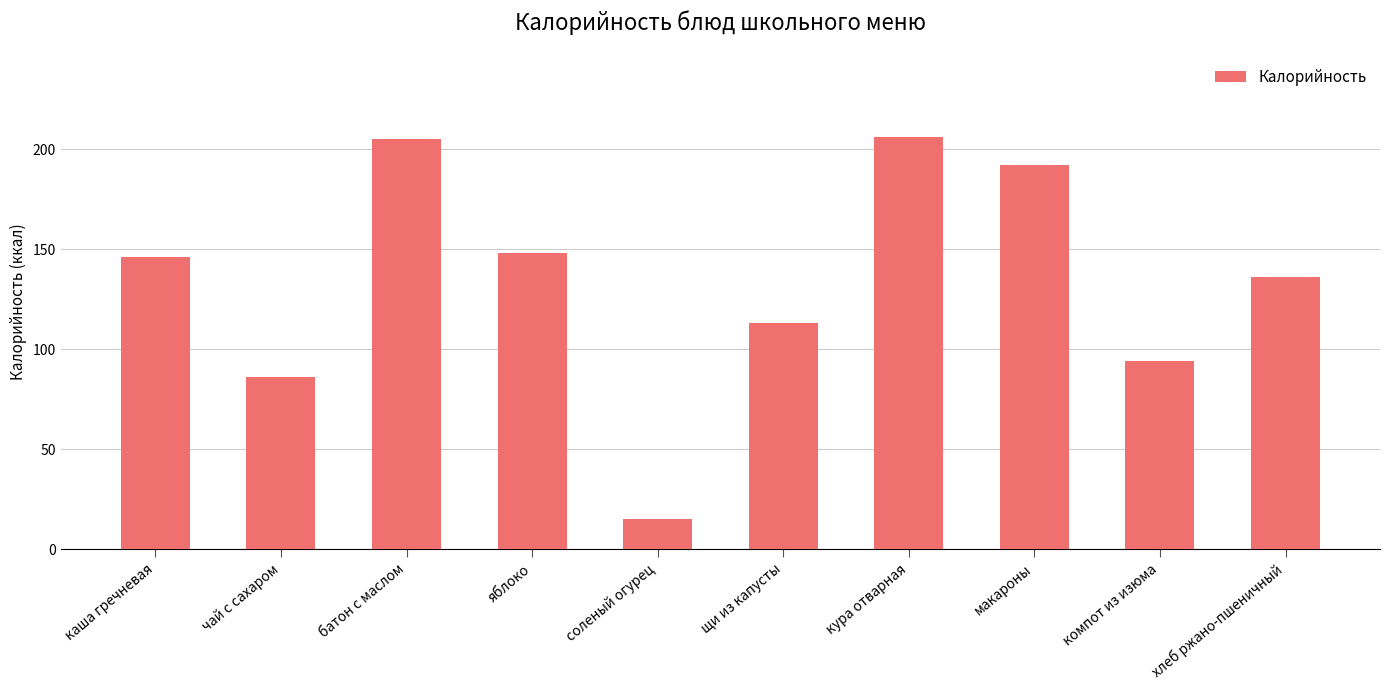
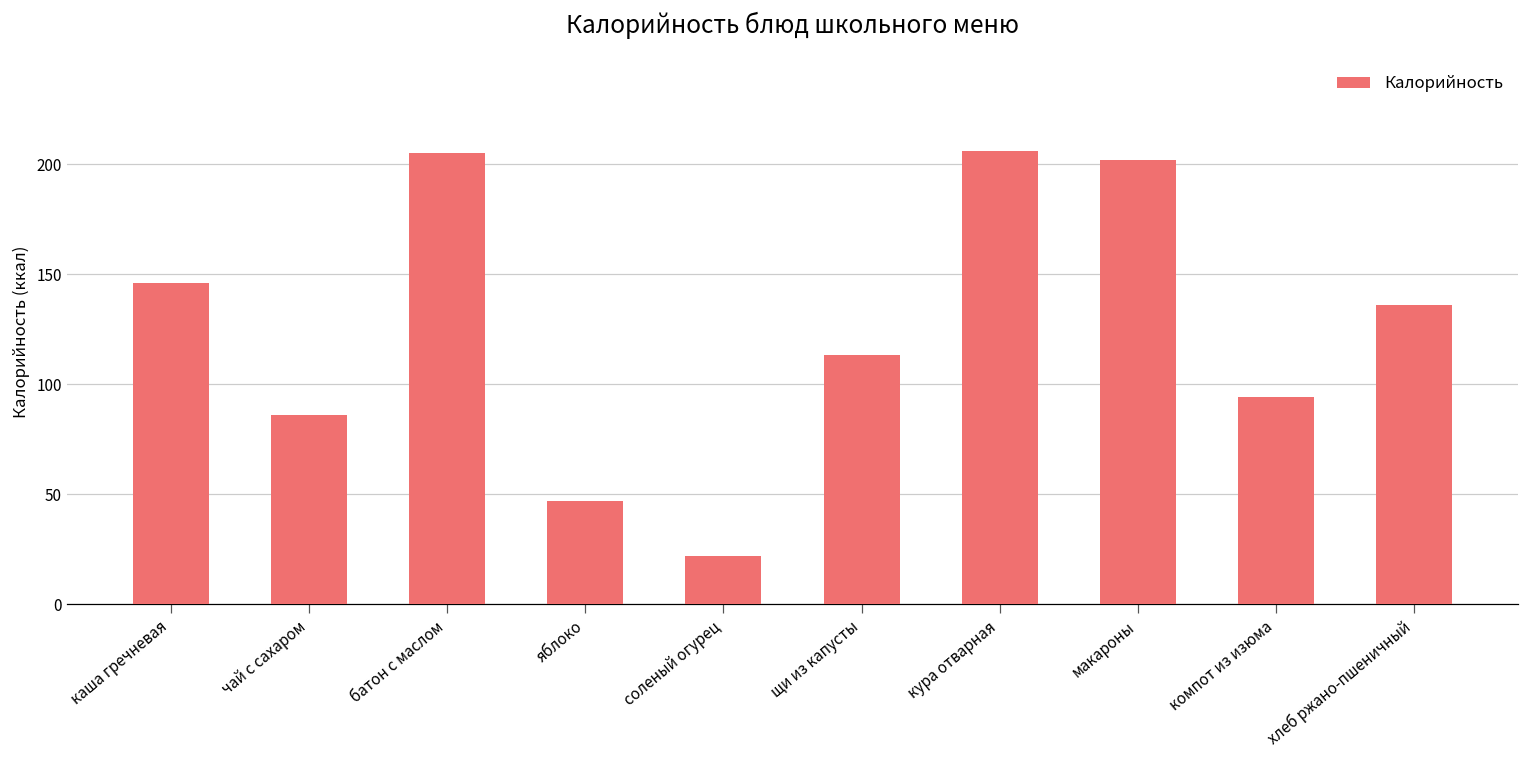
яблоко: 148 -> 47
соленый огурец: 15 -> 22
макароны: 192 -> 202
